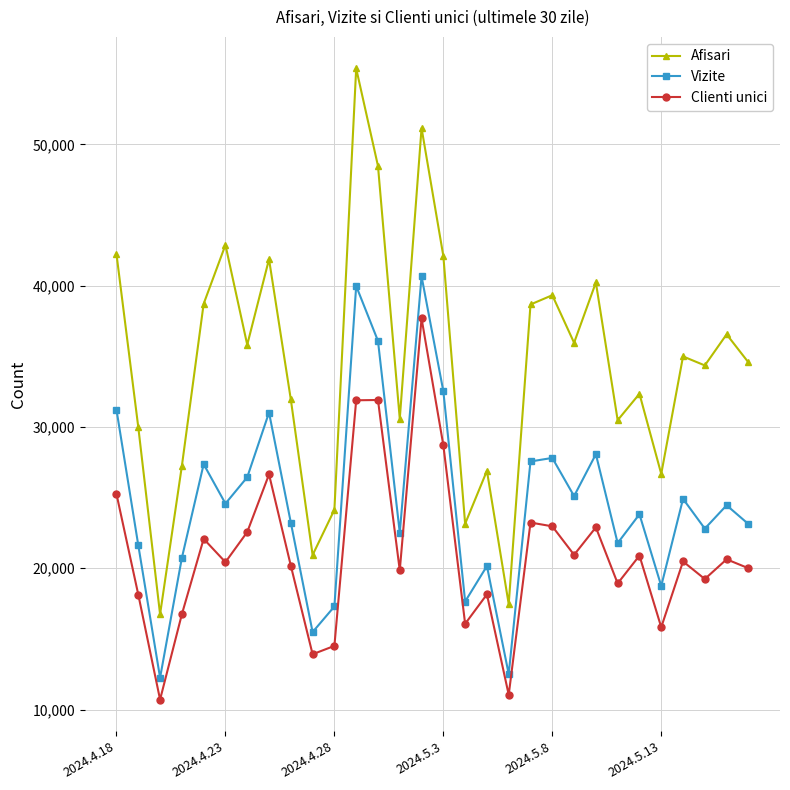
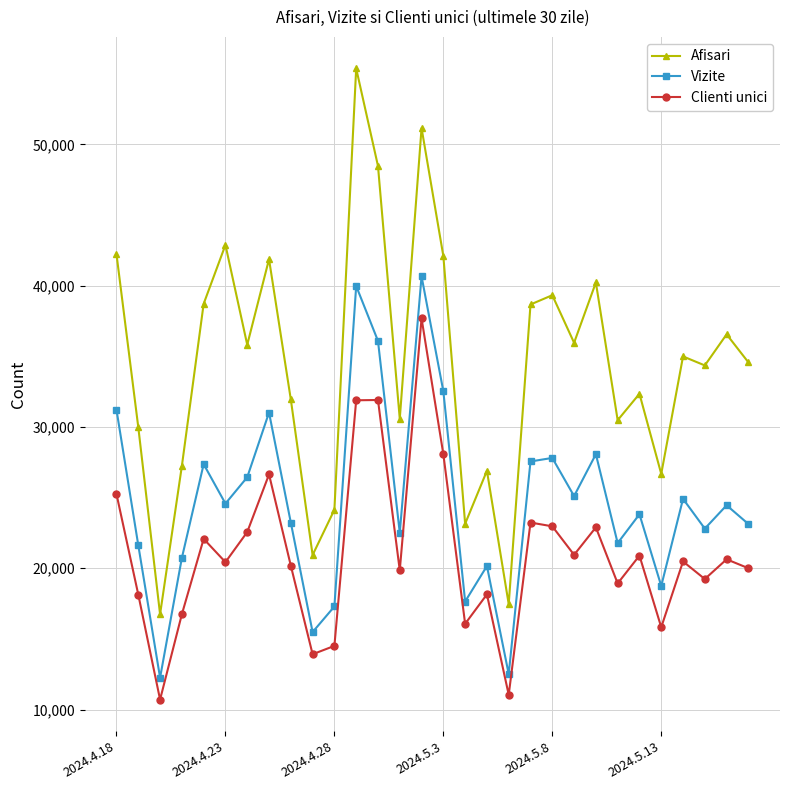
Clienti unici, 2024.5.3: 28,700 -> 28,100
